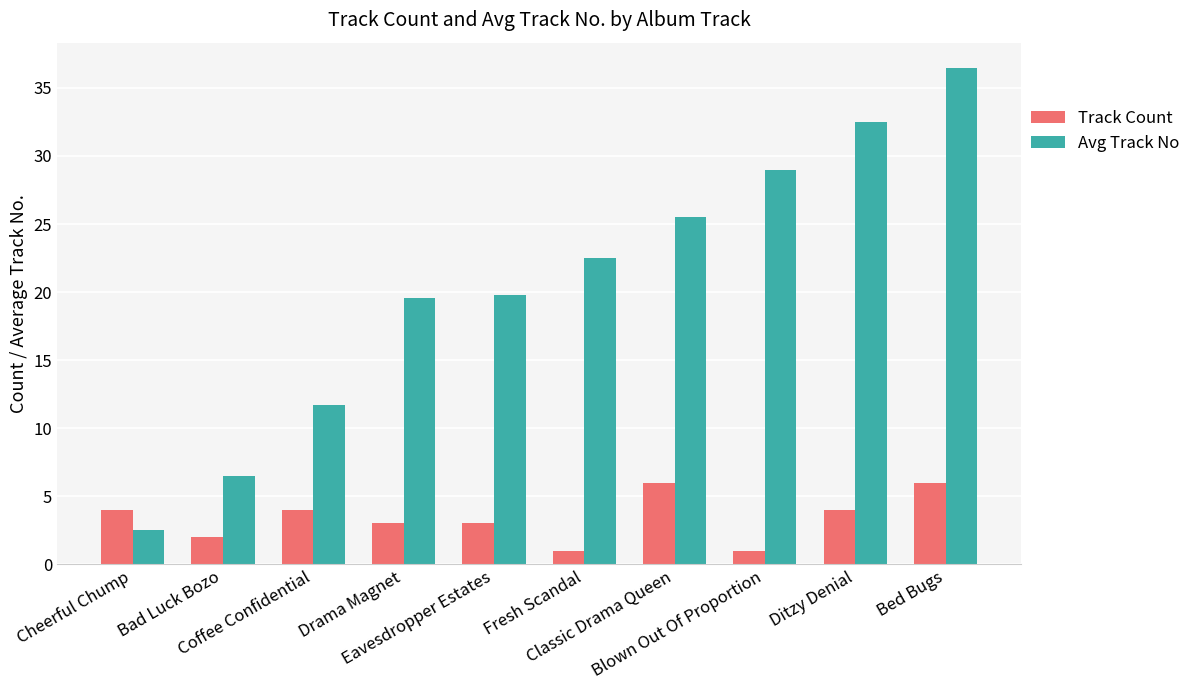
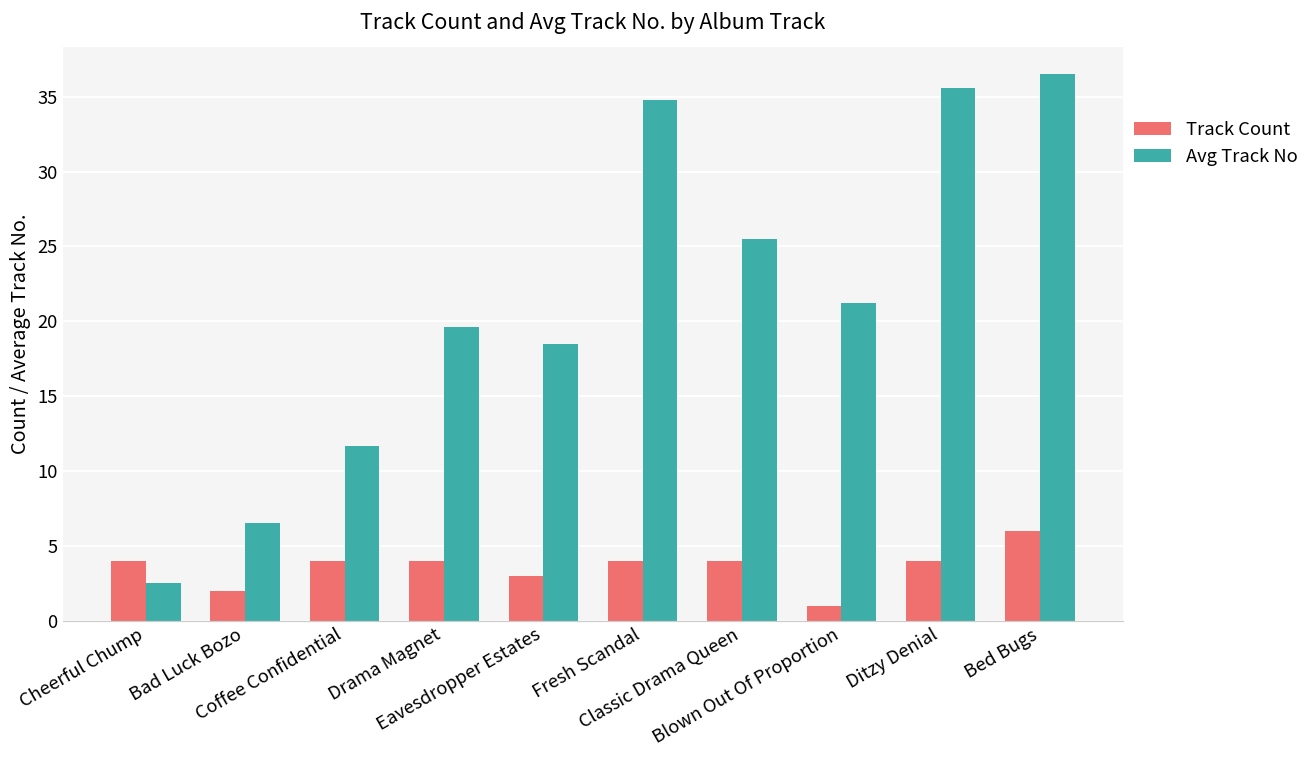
Track Count, Drama Magnet: 3 -> 4
Avg Track No, Eavesdropper Estates: 19.8 -> 18.5
Track Count, Fresh Scandal: 1 -> 4
Avg Track No, Fresh Scandal: 22.5 -> 34.8
Track Count, Classic Drama Queen: 6 -> 4
Avg Track No, Blown Out Of Proportion: 29.0 -> 21.2
Avg Track No, Ditzy Denial: 32.5 -> 35.6
